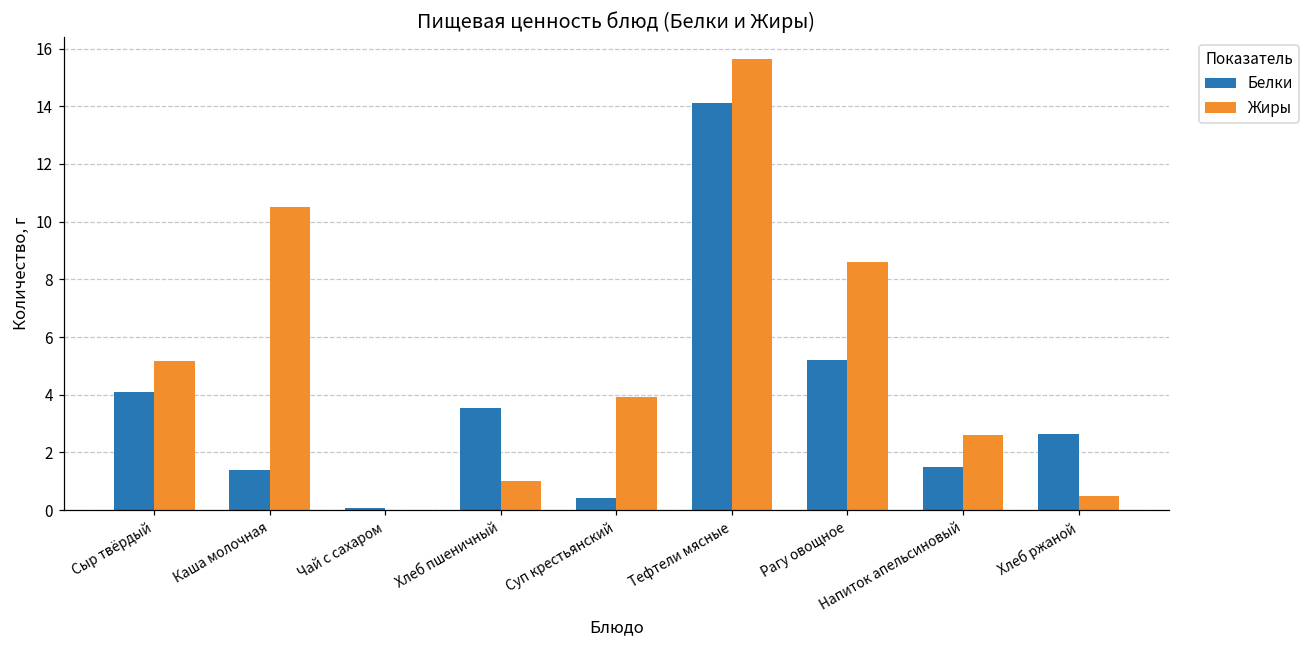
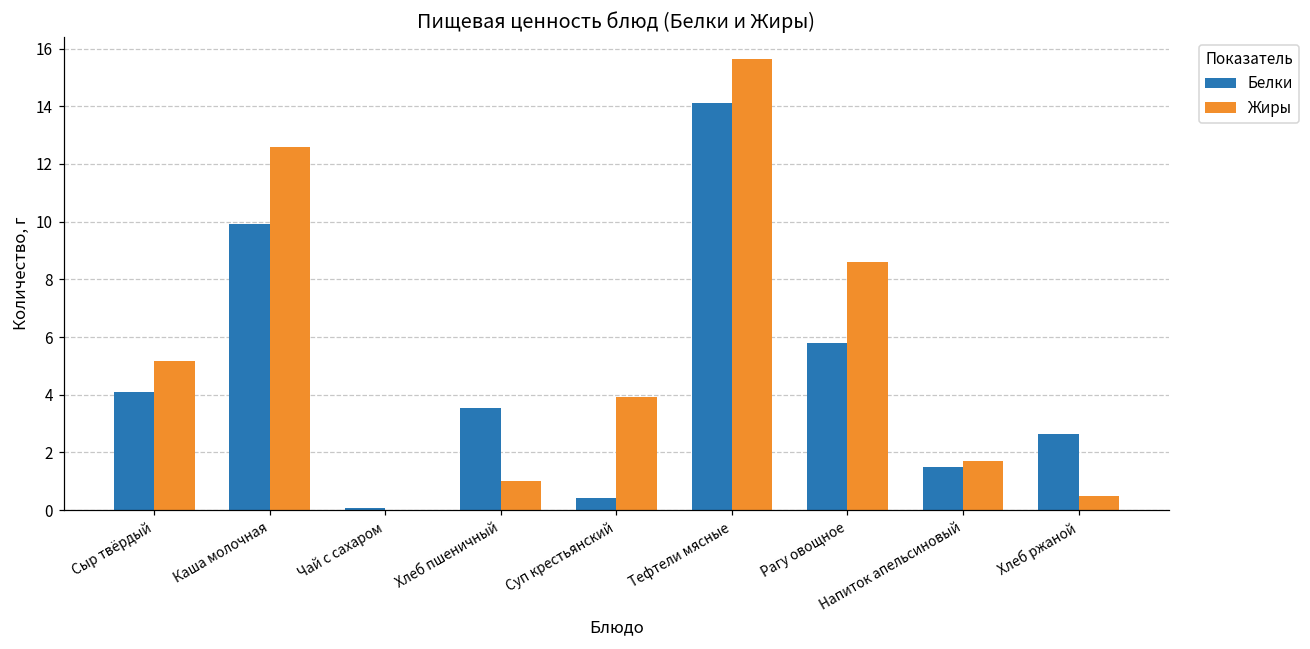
Белки, Каша молочная: 1.4 -> 9.9
Жиры, Каша молочная: 10.5 -> 12.6
Белки, Рагу овощное: 5.2 -> 5.8
Жиры, Напиток апельсиновый: 2.6 -> 1.7
